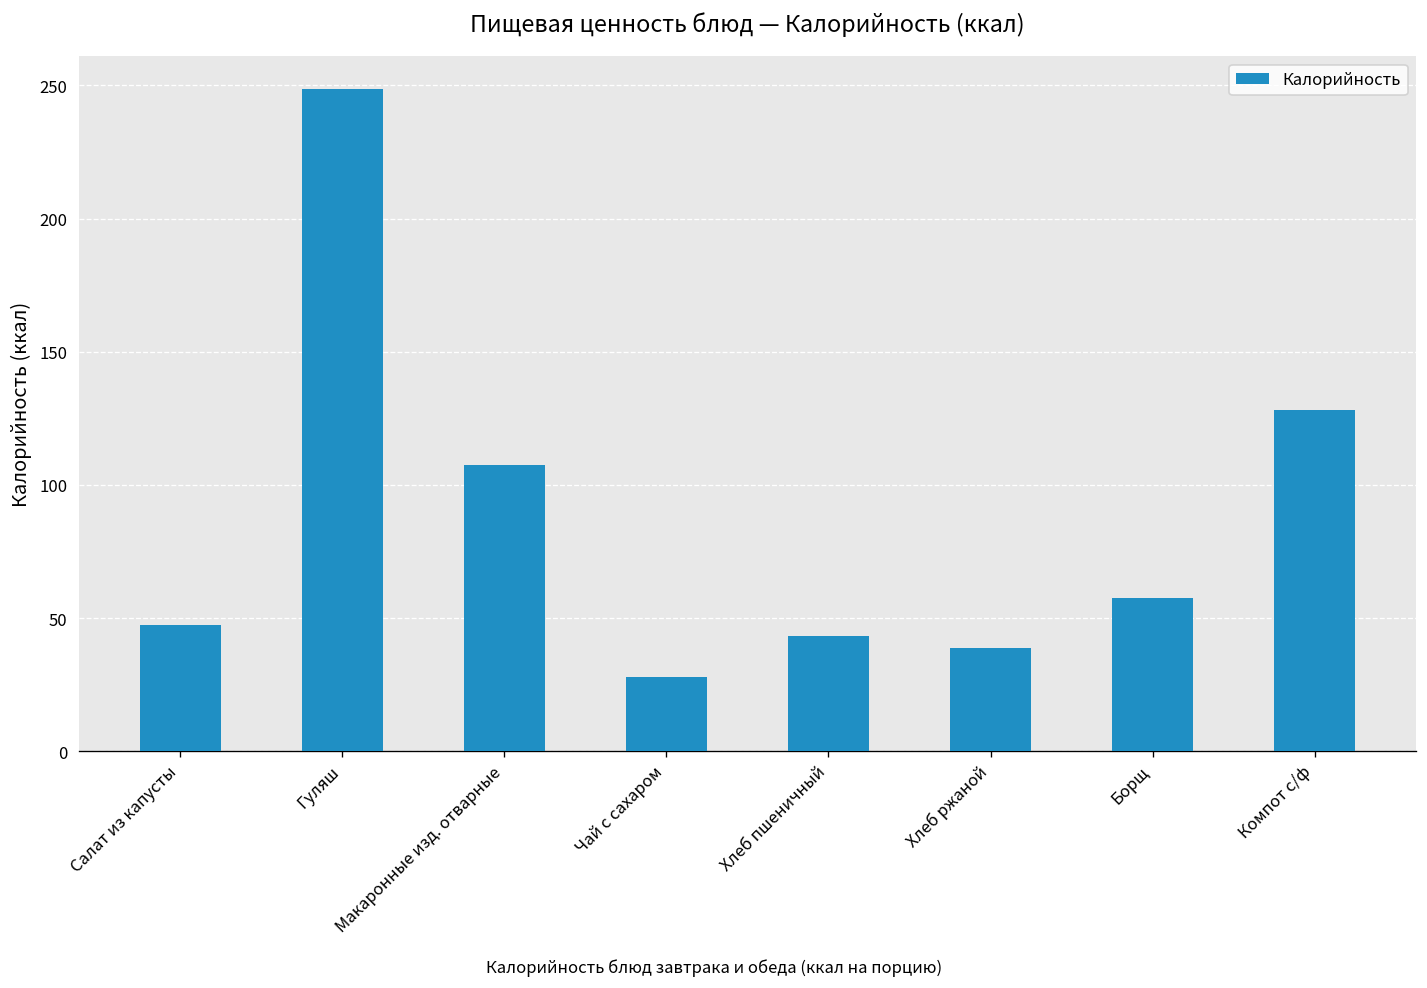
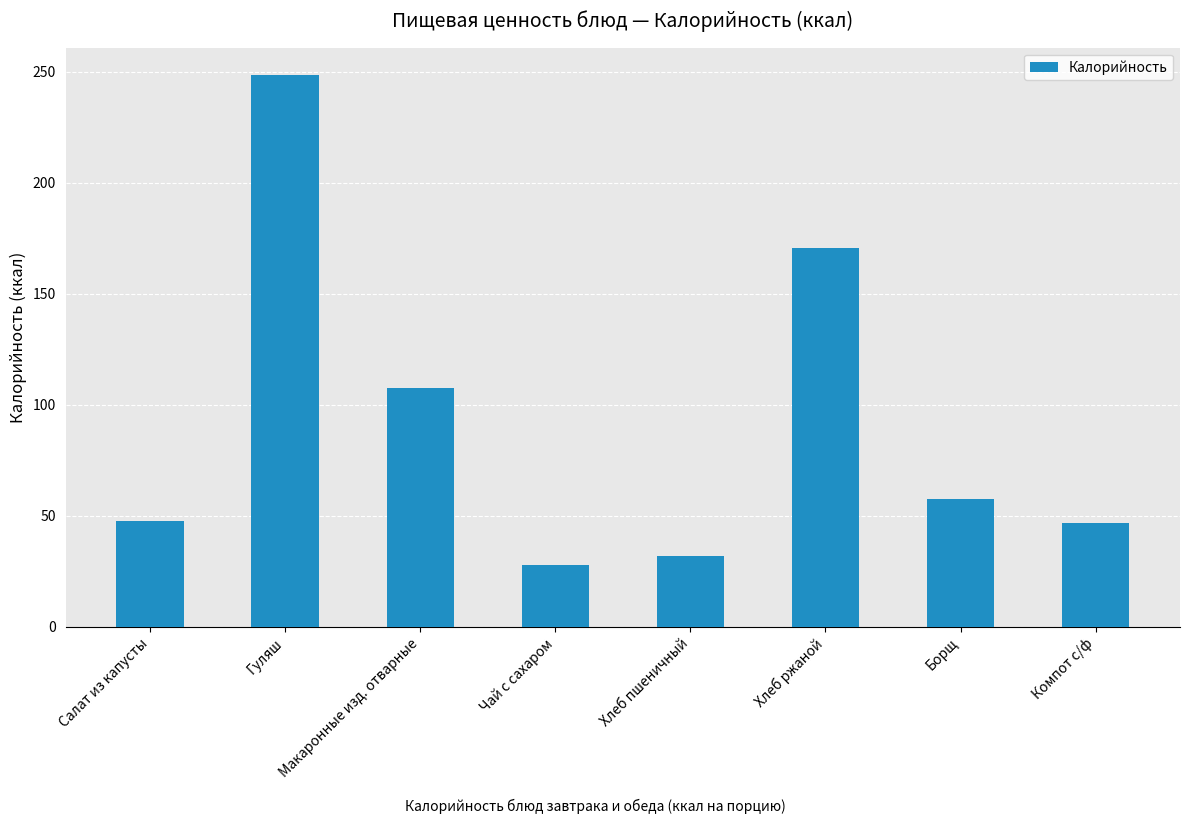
Хлеб пшеничный: 43 -> 32
Хлеб ржаной: 39 -> 171
Компот с/ф: 128 -> 47
